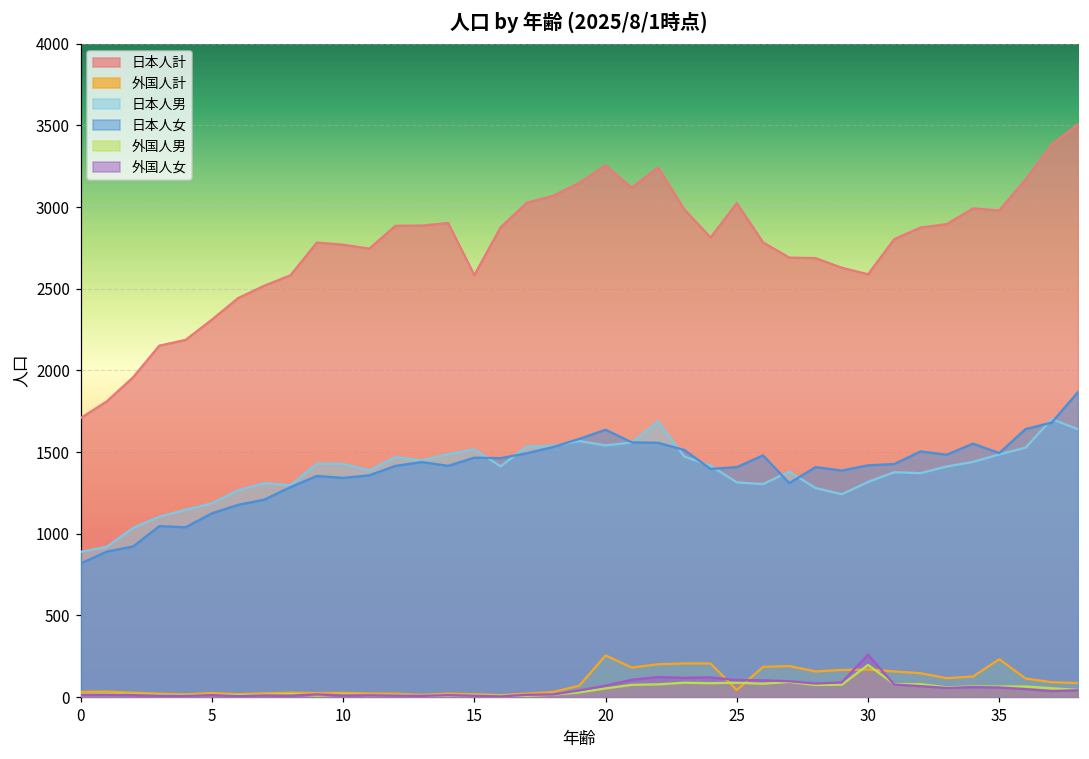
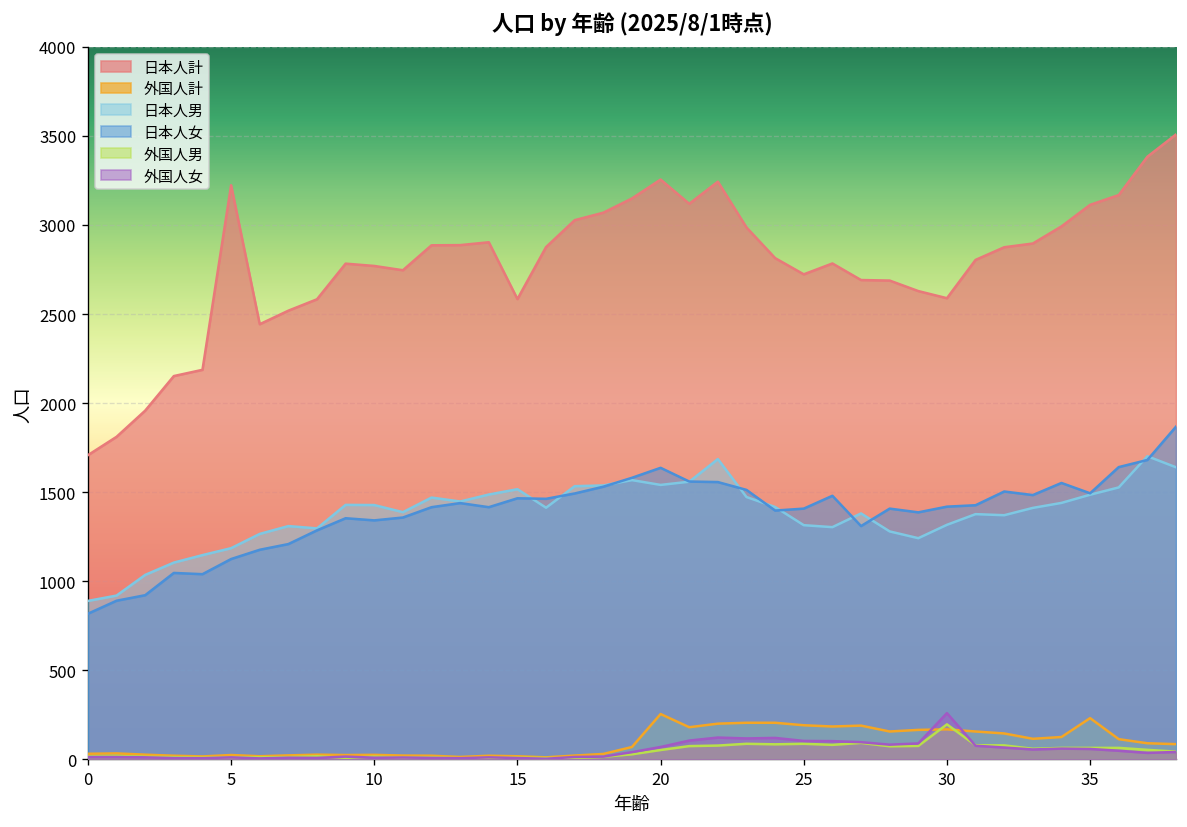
日本人計, 5: 2310 -> 3220
日本人計, 25: 3020 -> 2720
外国人計, 25: 40 -> 190
日本人計, 35: 2980 -> 3110
